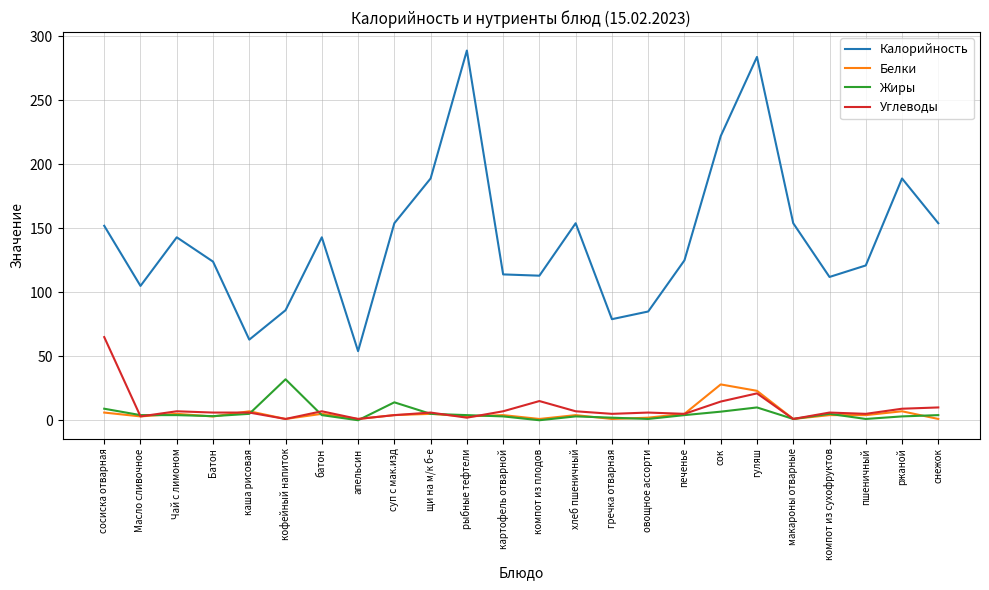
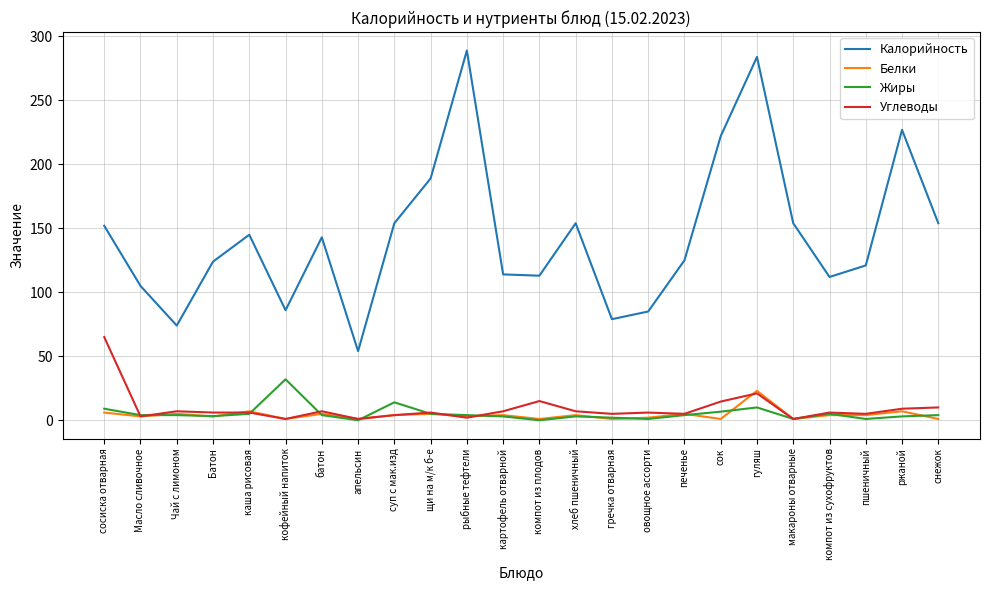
Калорийность, Чай с лимоном: 143 -> 74
Калорийность, каша рисовая: 63 -> 145
Белки, сок: 28 -> 1
Калорийность, ржаной: 189 -> 227
